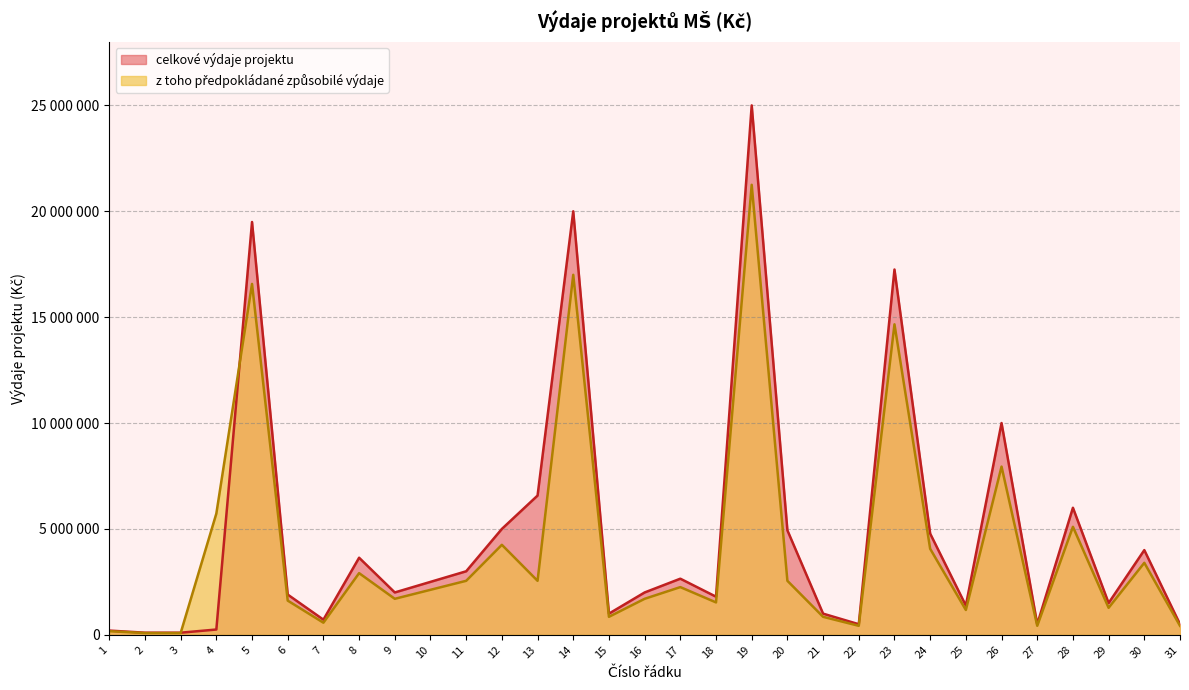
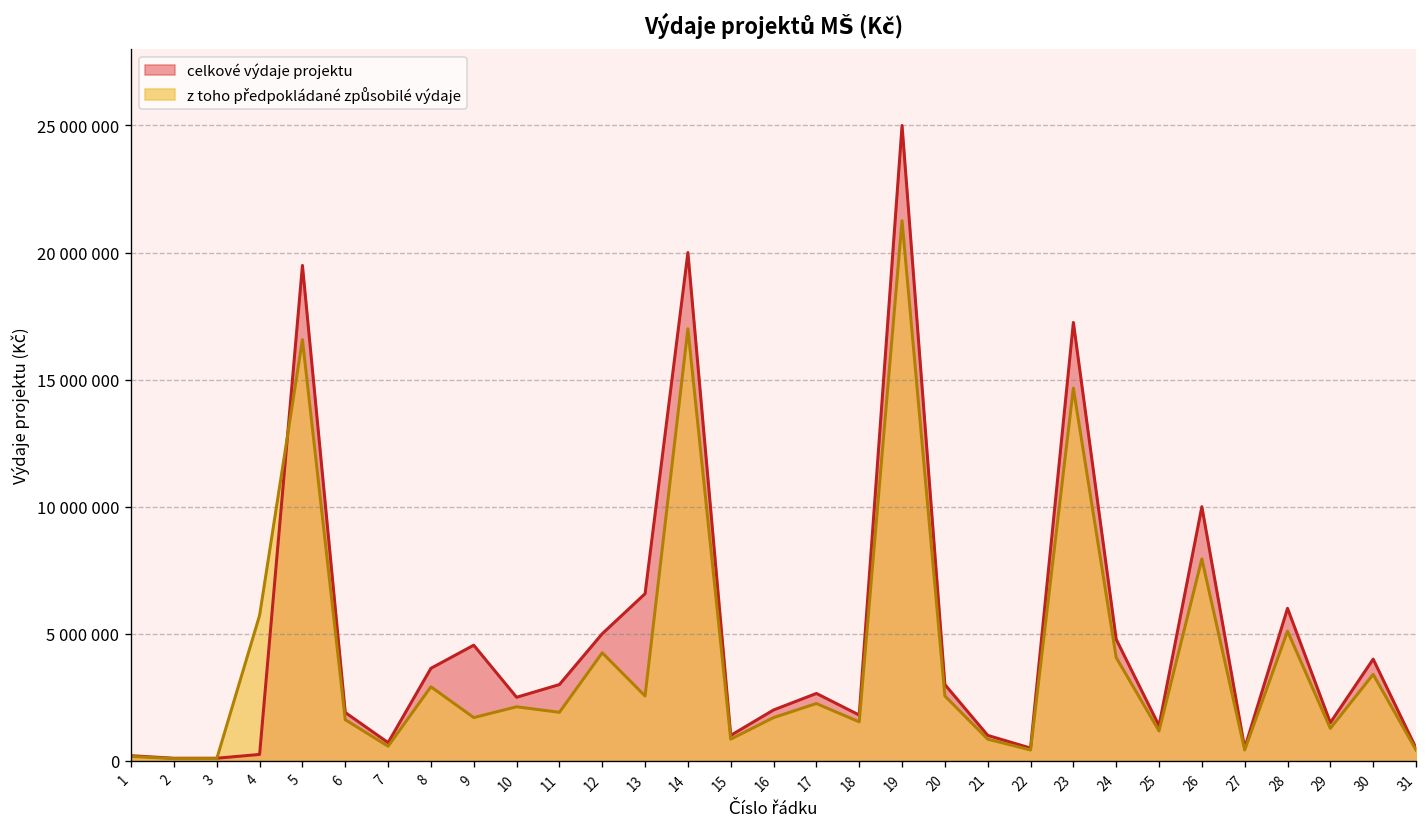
celkové výdaje projektu, 9: 2000000 -> 4500000
z toho předpokládané způsobilé výdaje, 11: 2600000 -> 1900000
celkové výdaje projektu, 20: 4900000 -> 3000000
